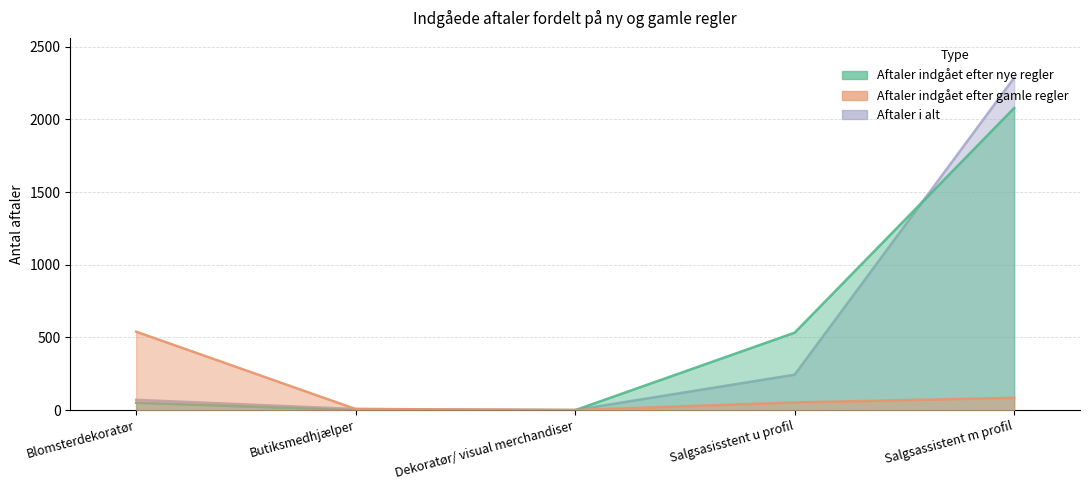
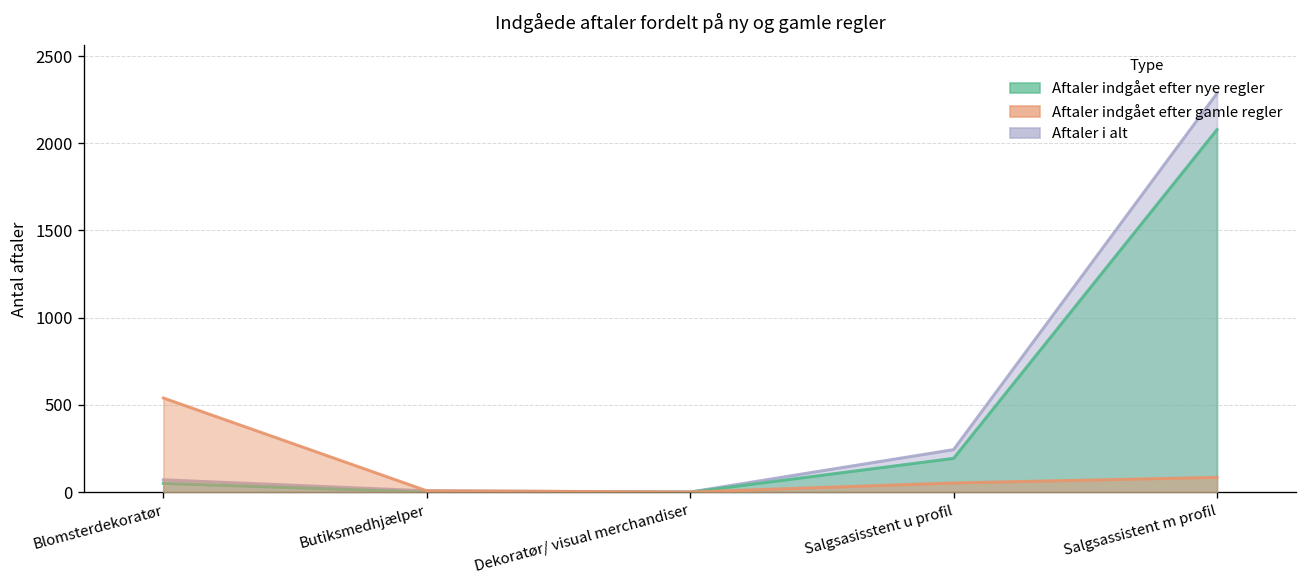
Aftaler indgået efter nye regler, Salgsasisstent u profil: 530 -> 190
